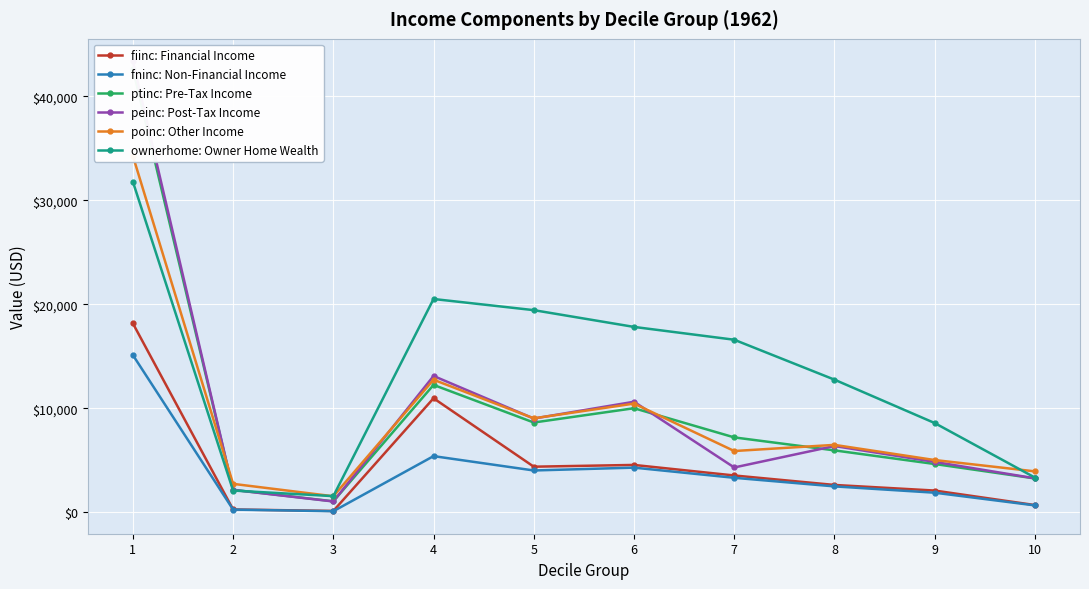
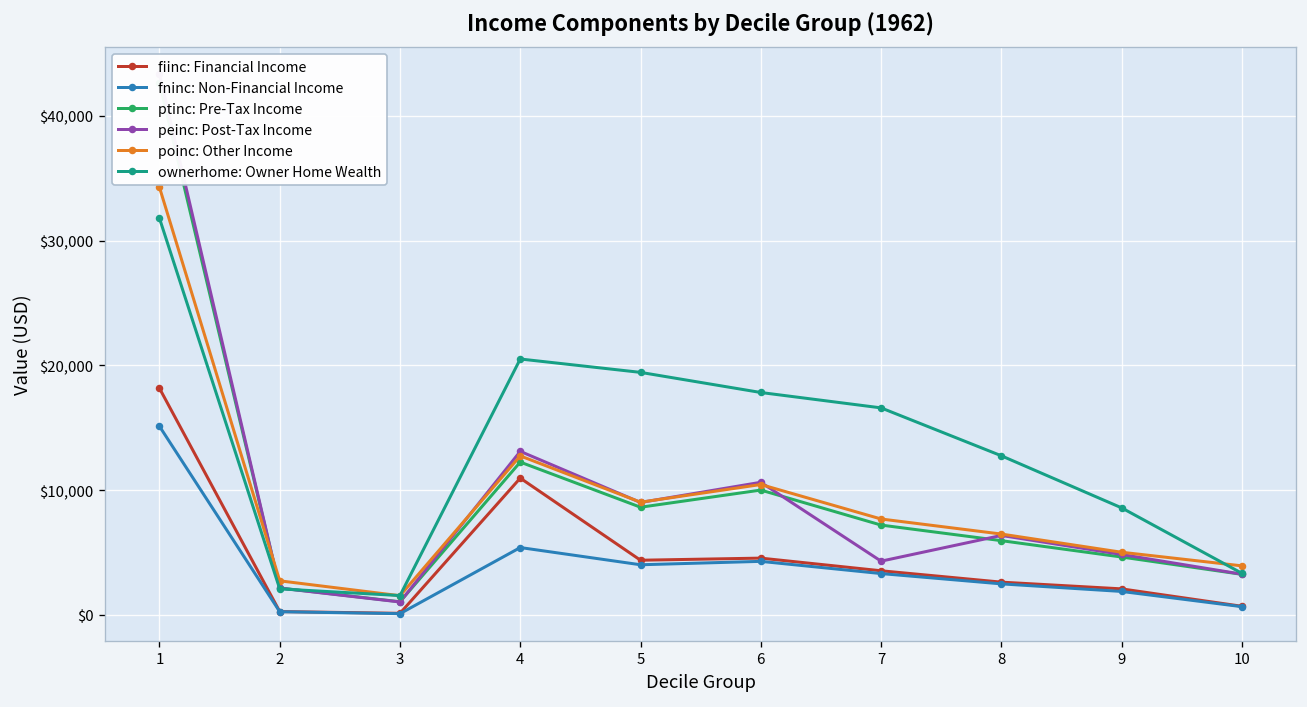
poinc: Other Income, 7: $5,900 -> $7,700
